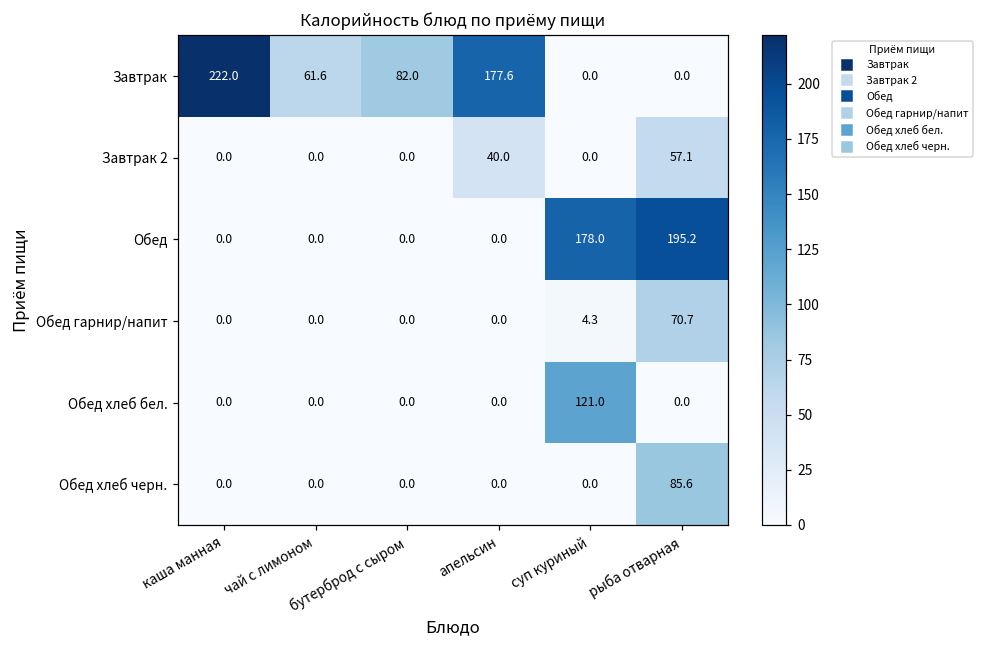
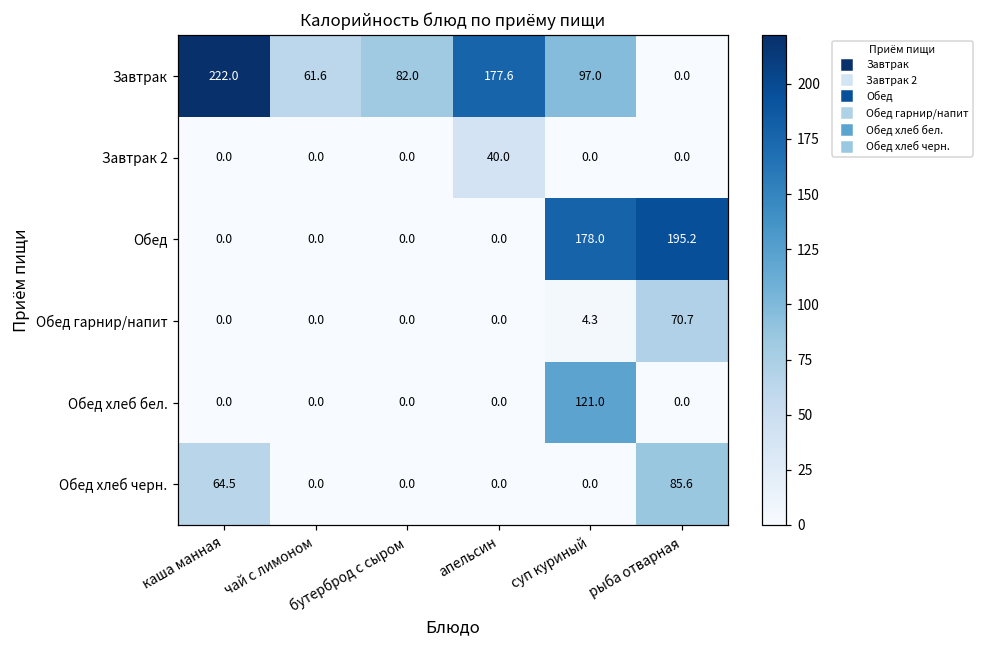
Завтрак, суп куриный: 0.0 -> 97.0
Завтрак 2, рыба отварная: 57.1 -> 0.0
Обед хлеб черн., каша манная: 0.0 -> 64.5
